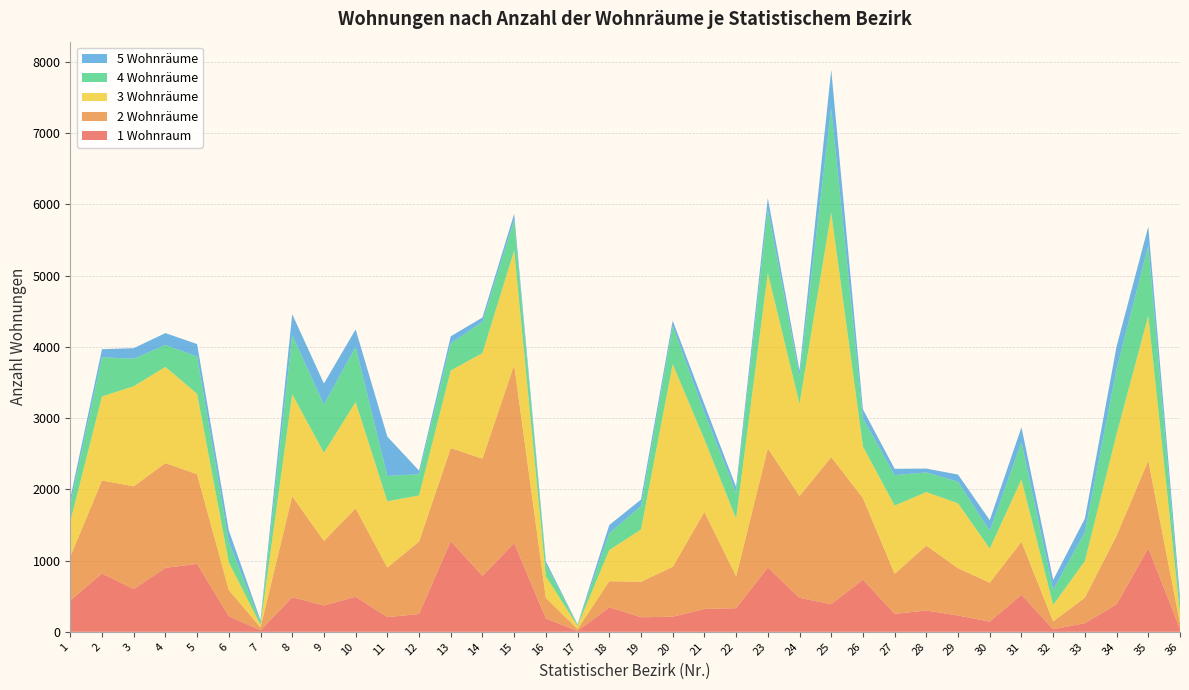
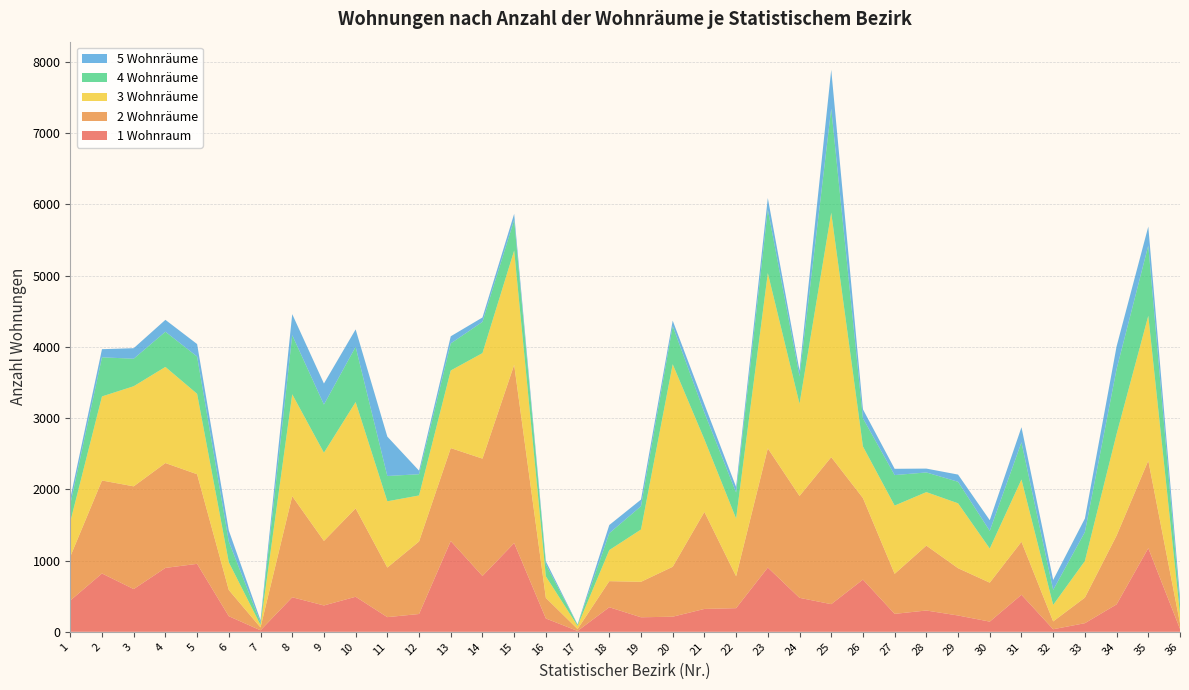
4 Wohnräume, 4: 300 -> 500
